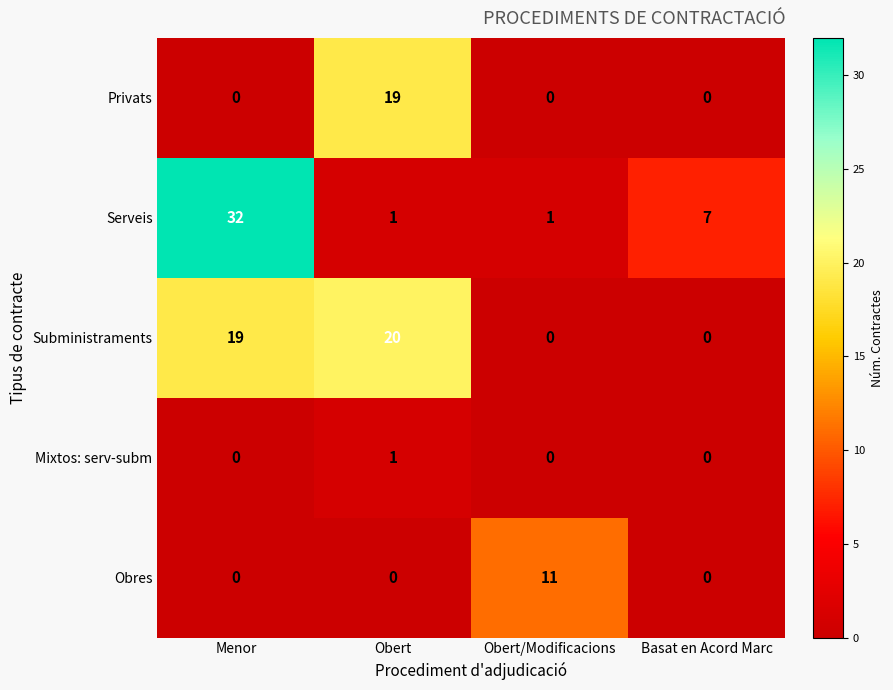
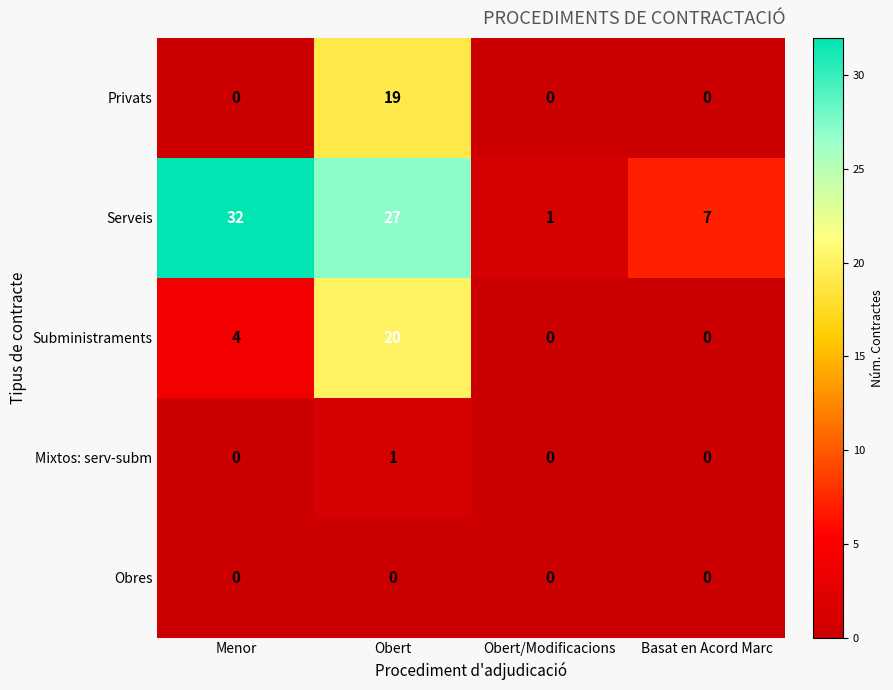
Serveis, Obert: 1 -> 27
Subministraments, Menor: 19 -> 4
Obres, Obert/Modificacions: 11 -> 0
